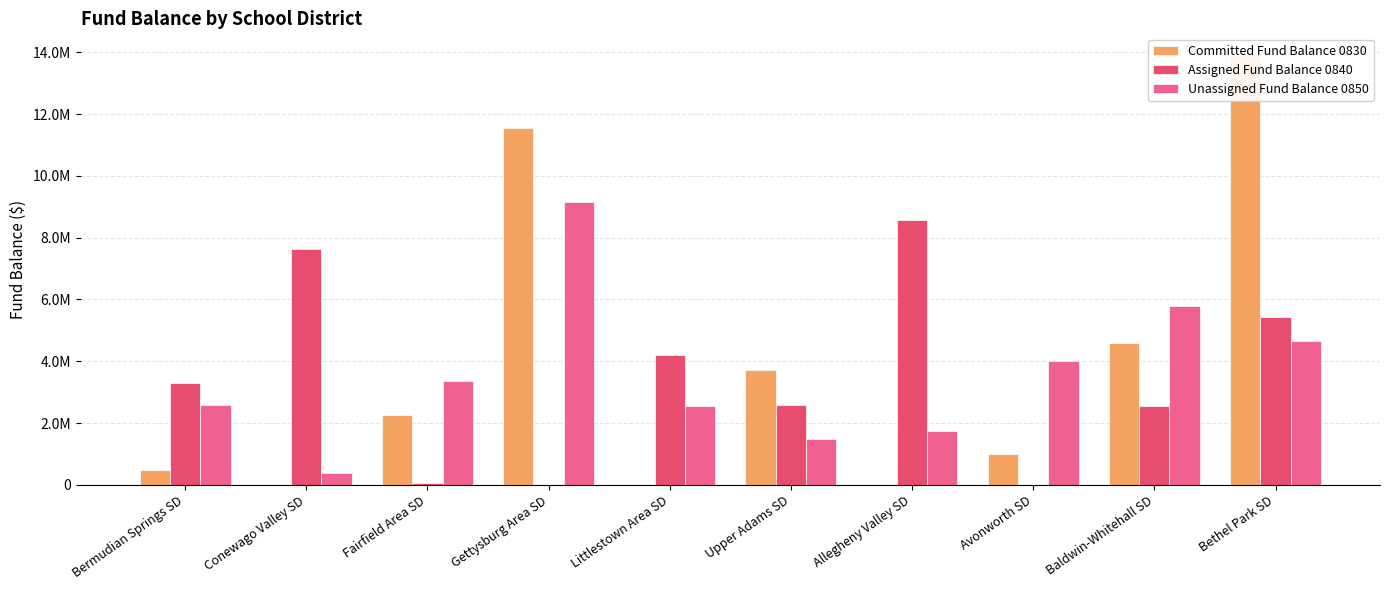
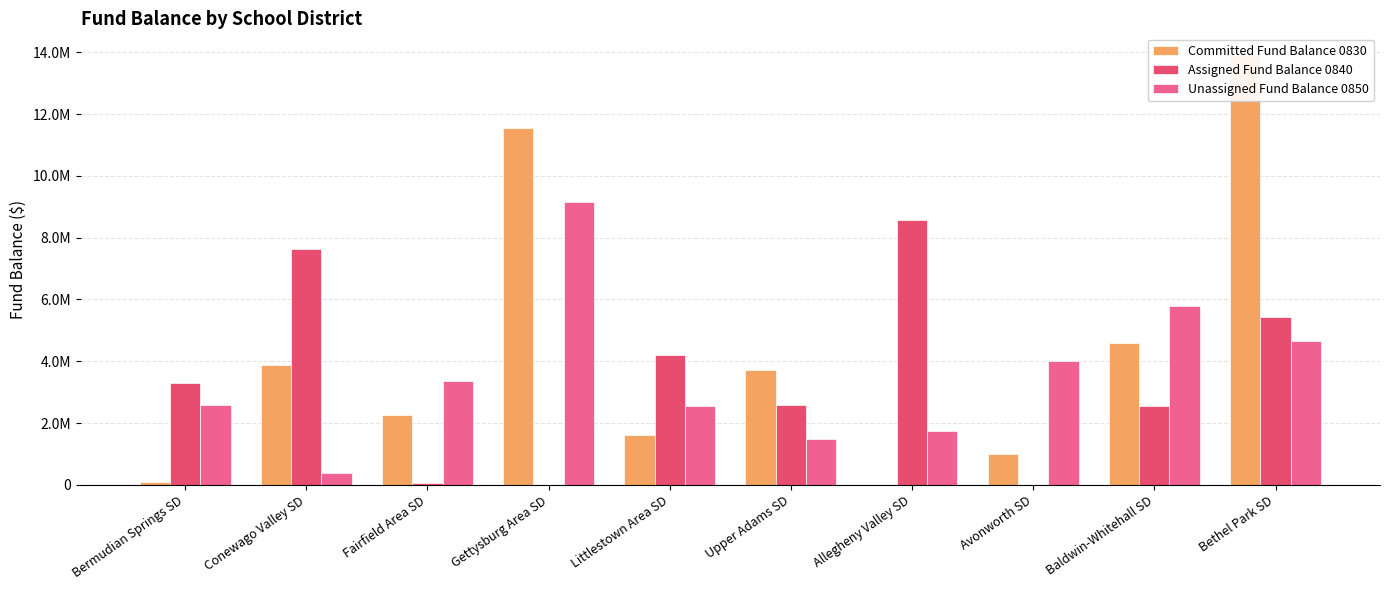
Committed Fund Balance 0830, Bermudian Springs SD: 500000 -> 100000
Committed Fund Balance 0830, Conewago Valley SD: 0 -> 3900000
Committed Fund Balance 0830, Littlestown Area SD: 0 -> 1600000
